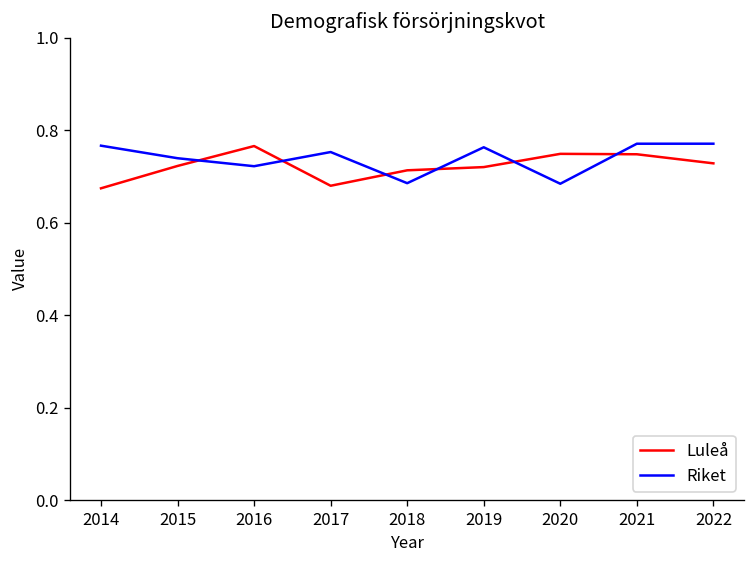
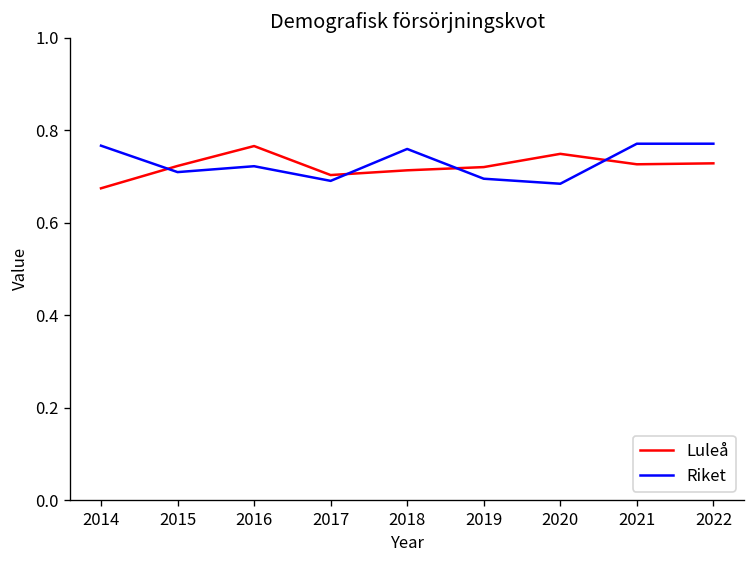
Riket, 2015: 0.74 -> 0.71
Luleå, 2017: 0.68 -> 0.70
Riket, 2017: 0.75 -> 0.69
Riket, 2018: 0.69 -> 0.76
Riket, 2019: 0.76 -> 0.69
Luleå, 2021: 0.75 -> 0.73
